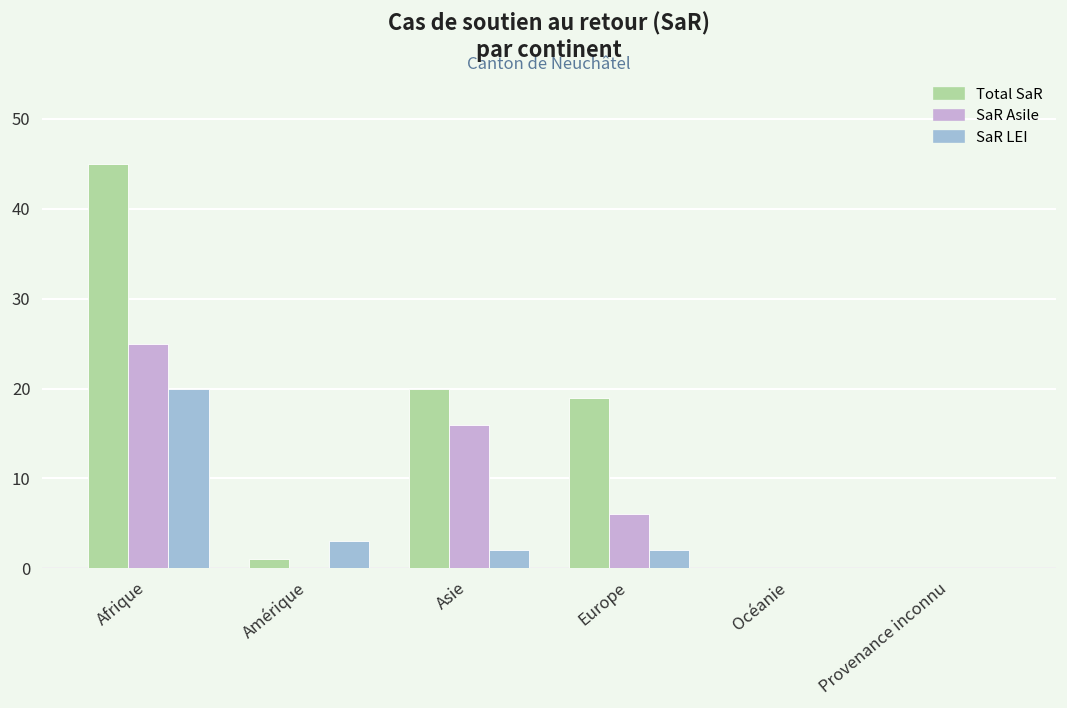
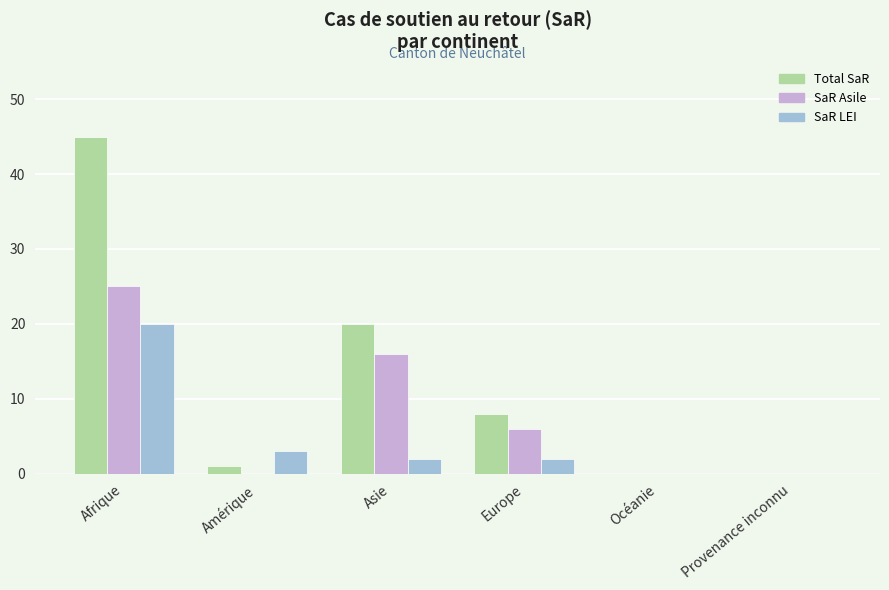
Total SaR, Europe: 19 -> 8
